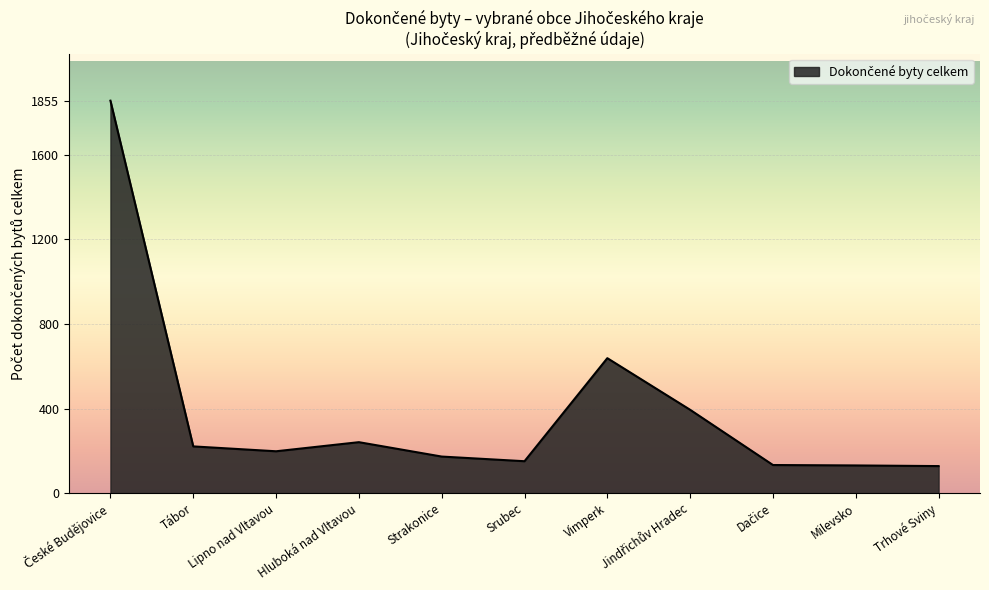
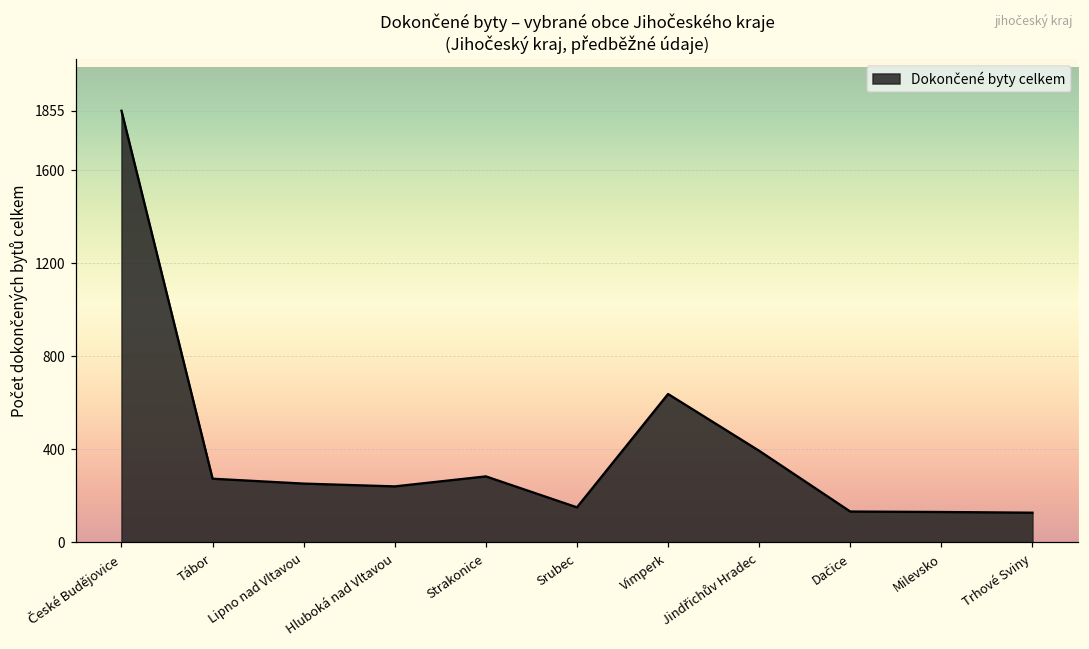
Tábor: 220 -> 270
Lipno nad Vltavou: 200 -> 250
Strakonice: 170 -> 280
